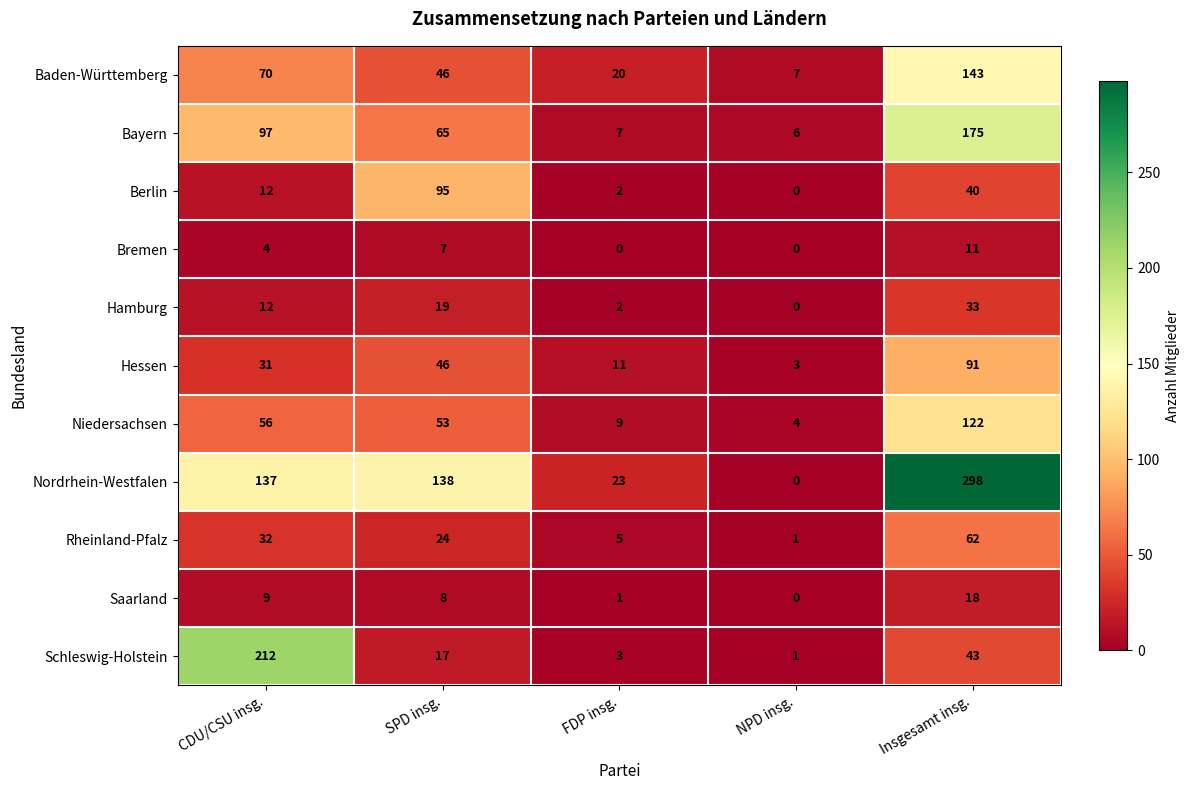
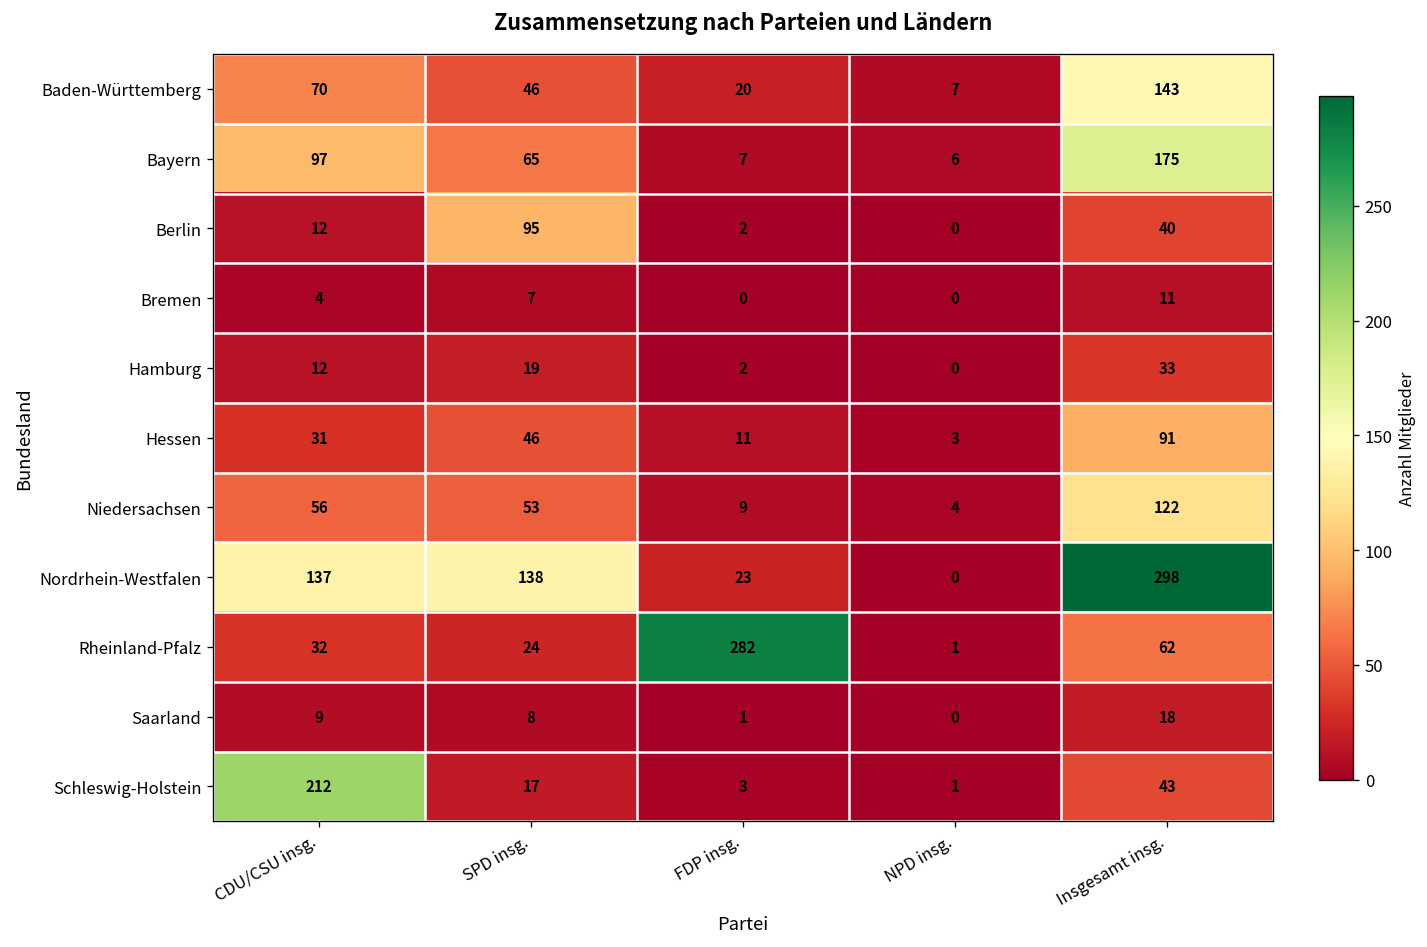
Rheinland-Pfalz, FDP insg.: 5 -> 282
